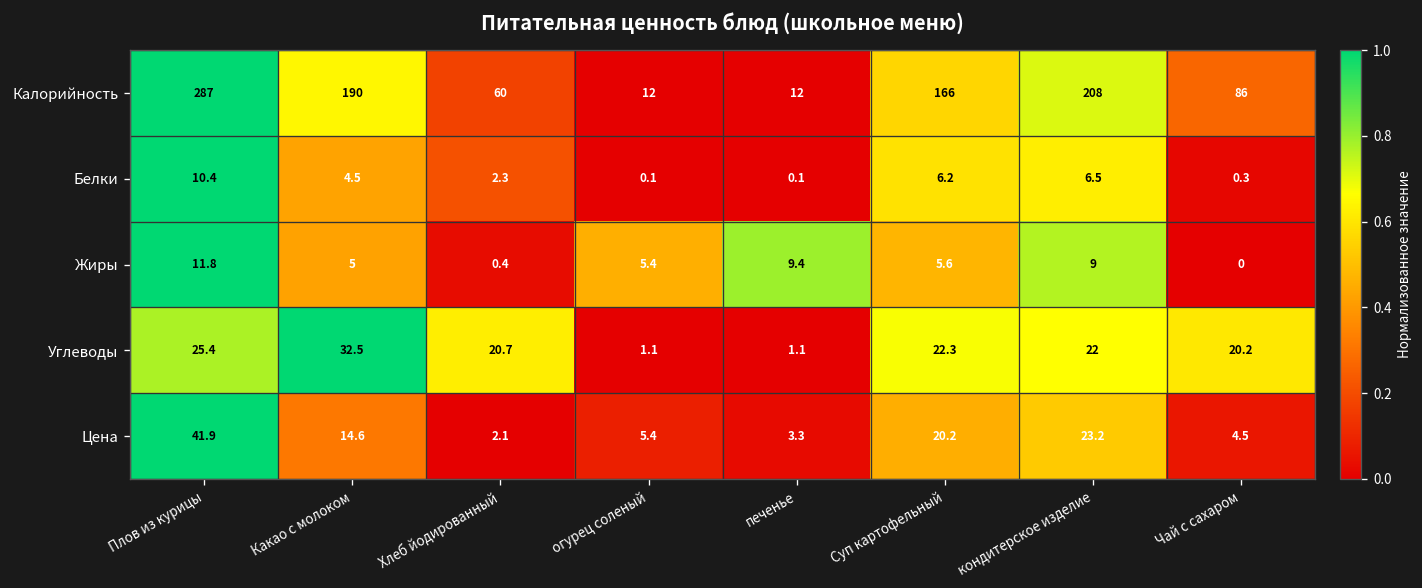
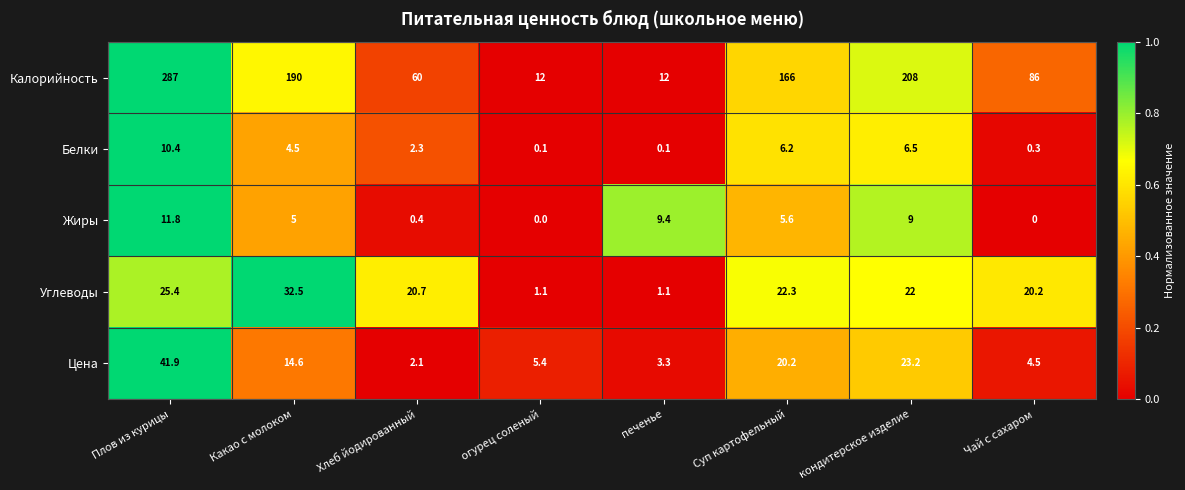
Жиры, огурец соленый: 5.4 -> 0.0
